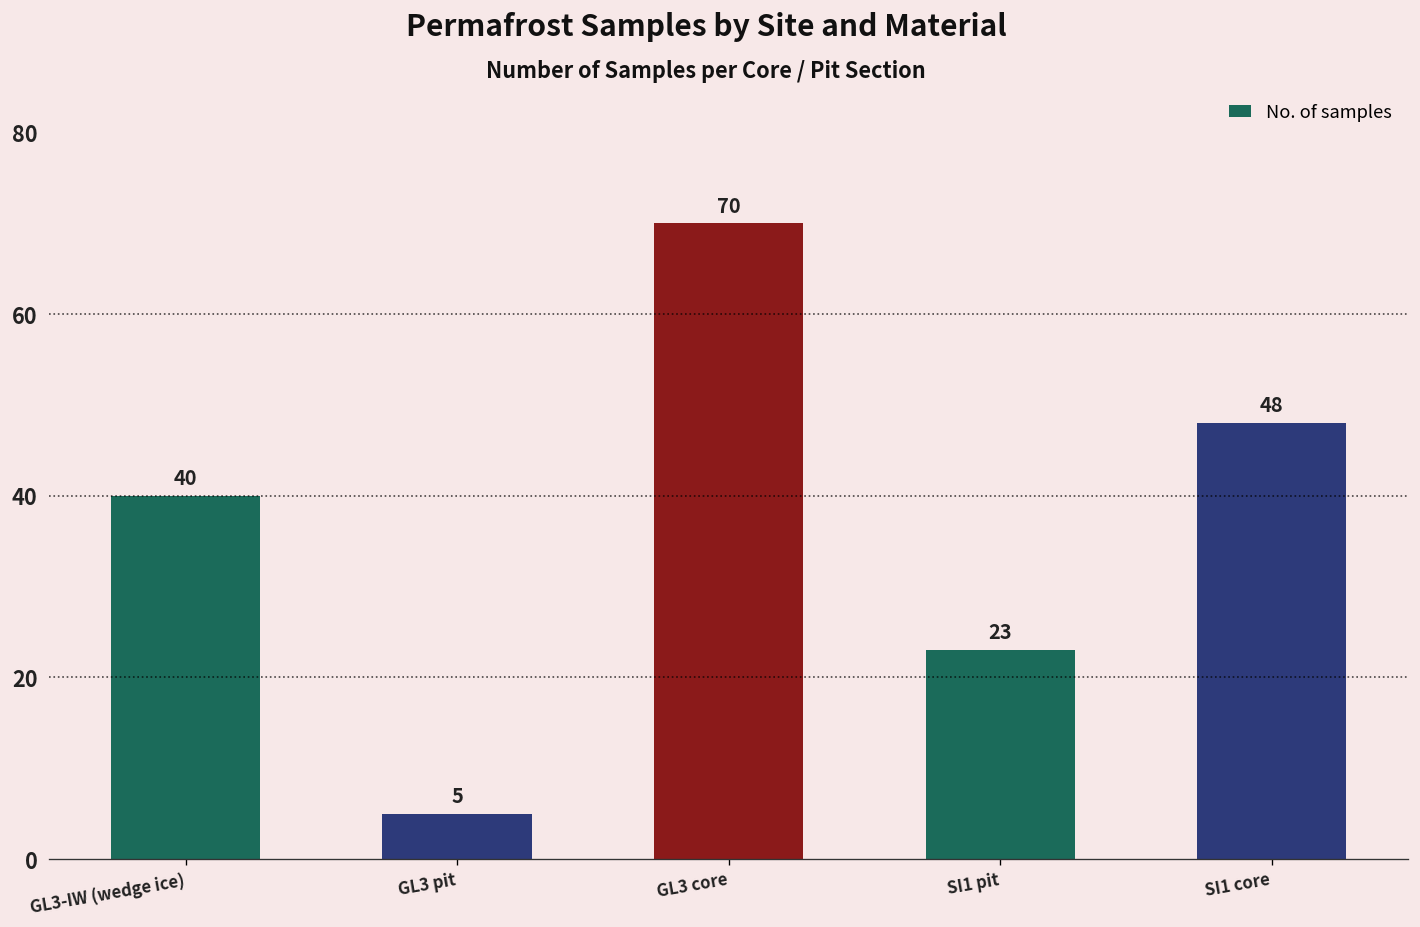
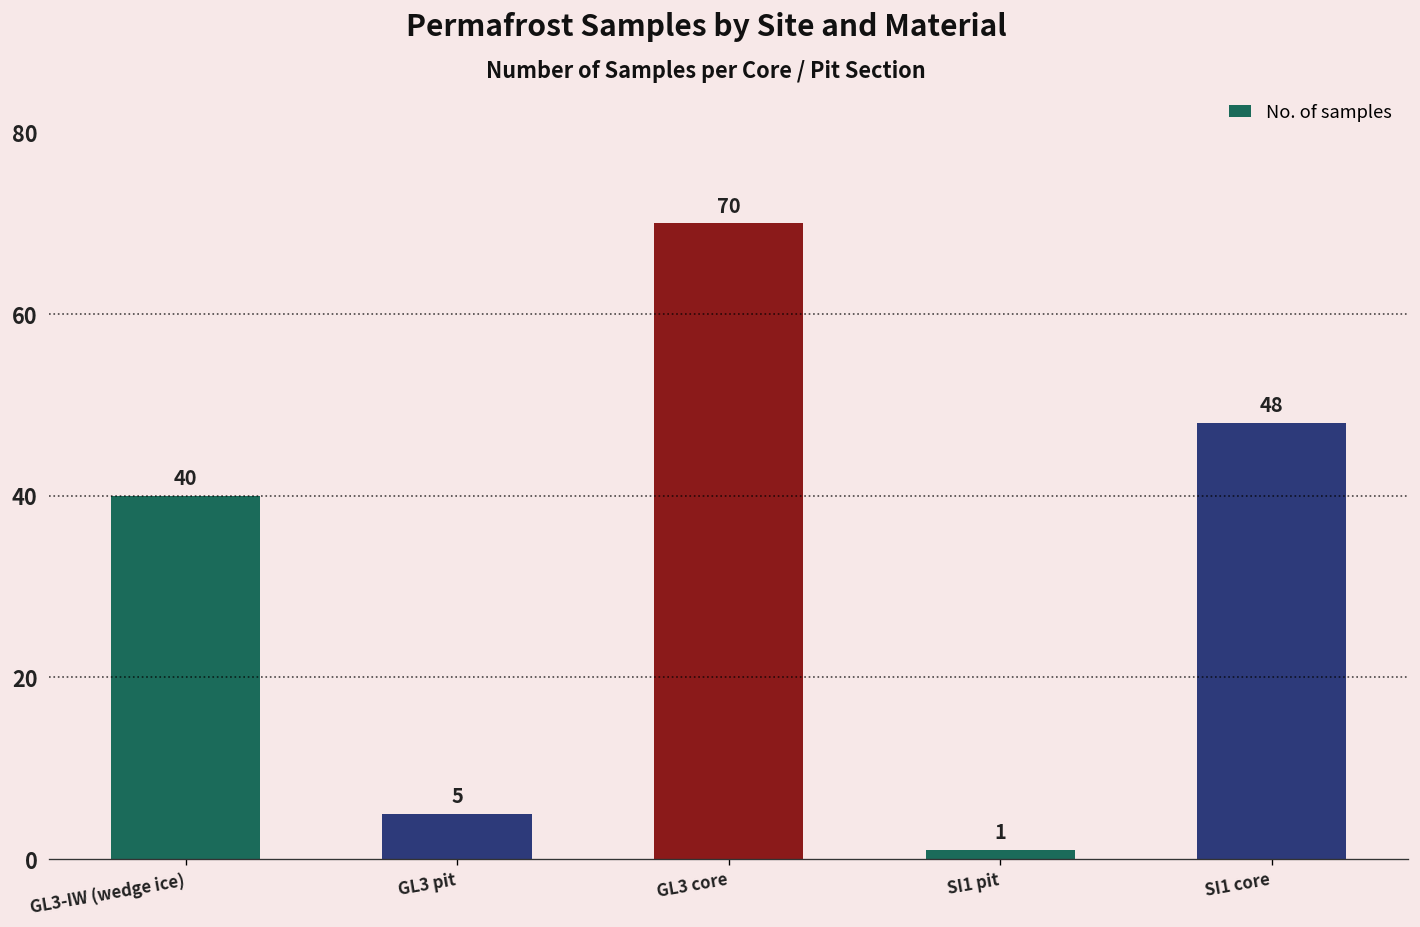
SI1 pit: 23 -> 1
